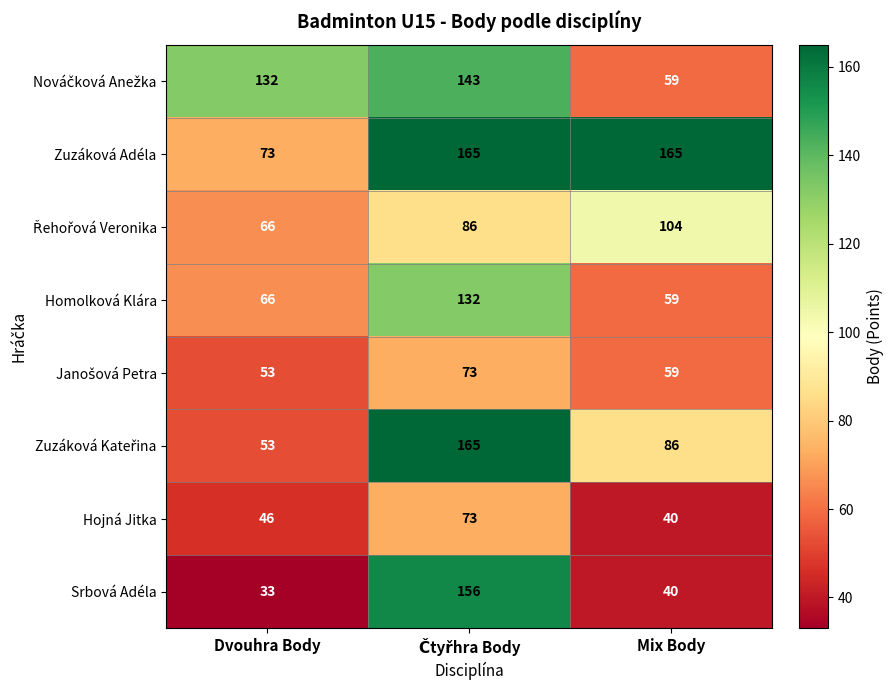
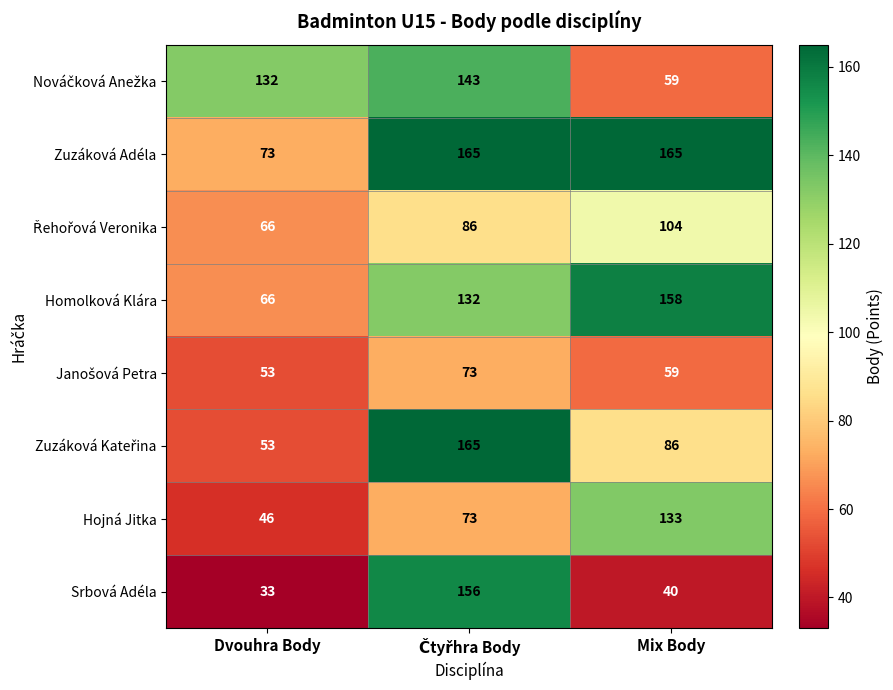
Homolková Klára, Mix Body: 59 -> 158
Hojná Jitka, Mix Body: 40 -> 133
